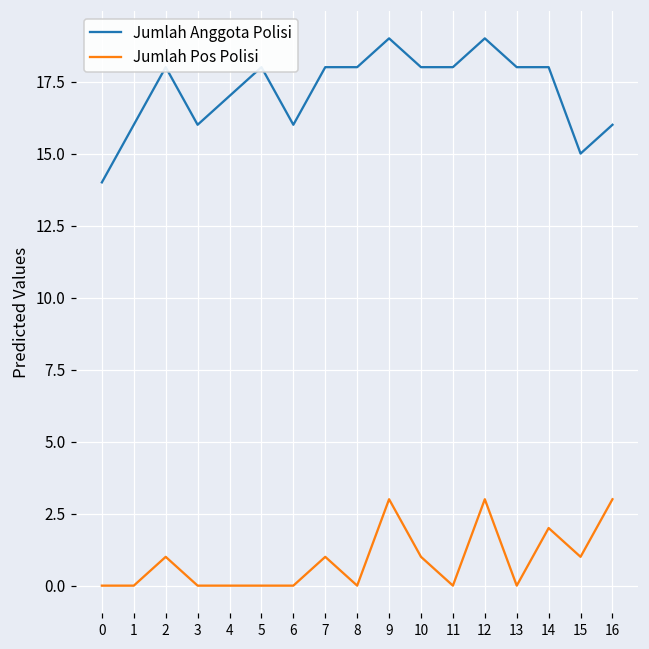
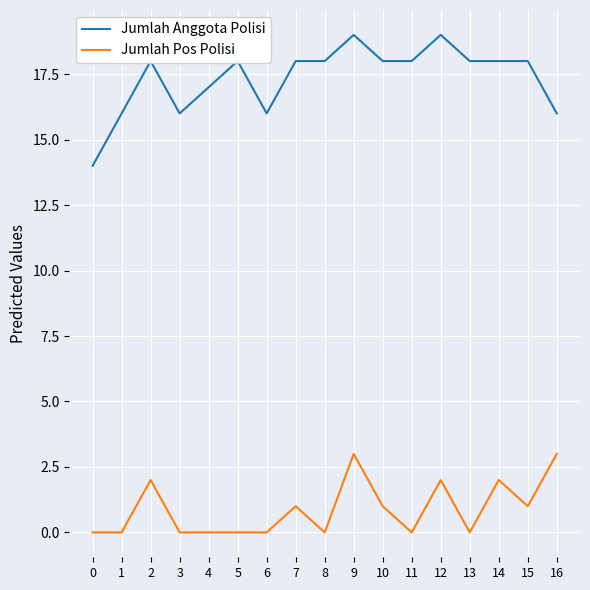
Jumlah Pos Polisi, 2: 1 -> 2
Jumlah Pos Polisi, 12: 3 -> 2
Jumlah Anggota Polisi, 15: 15 -> 18
